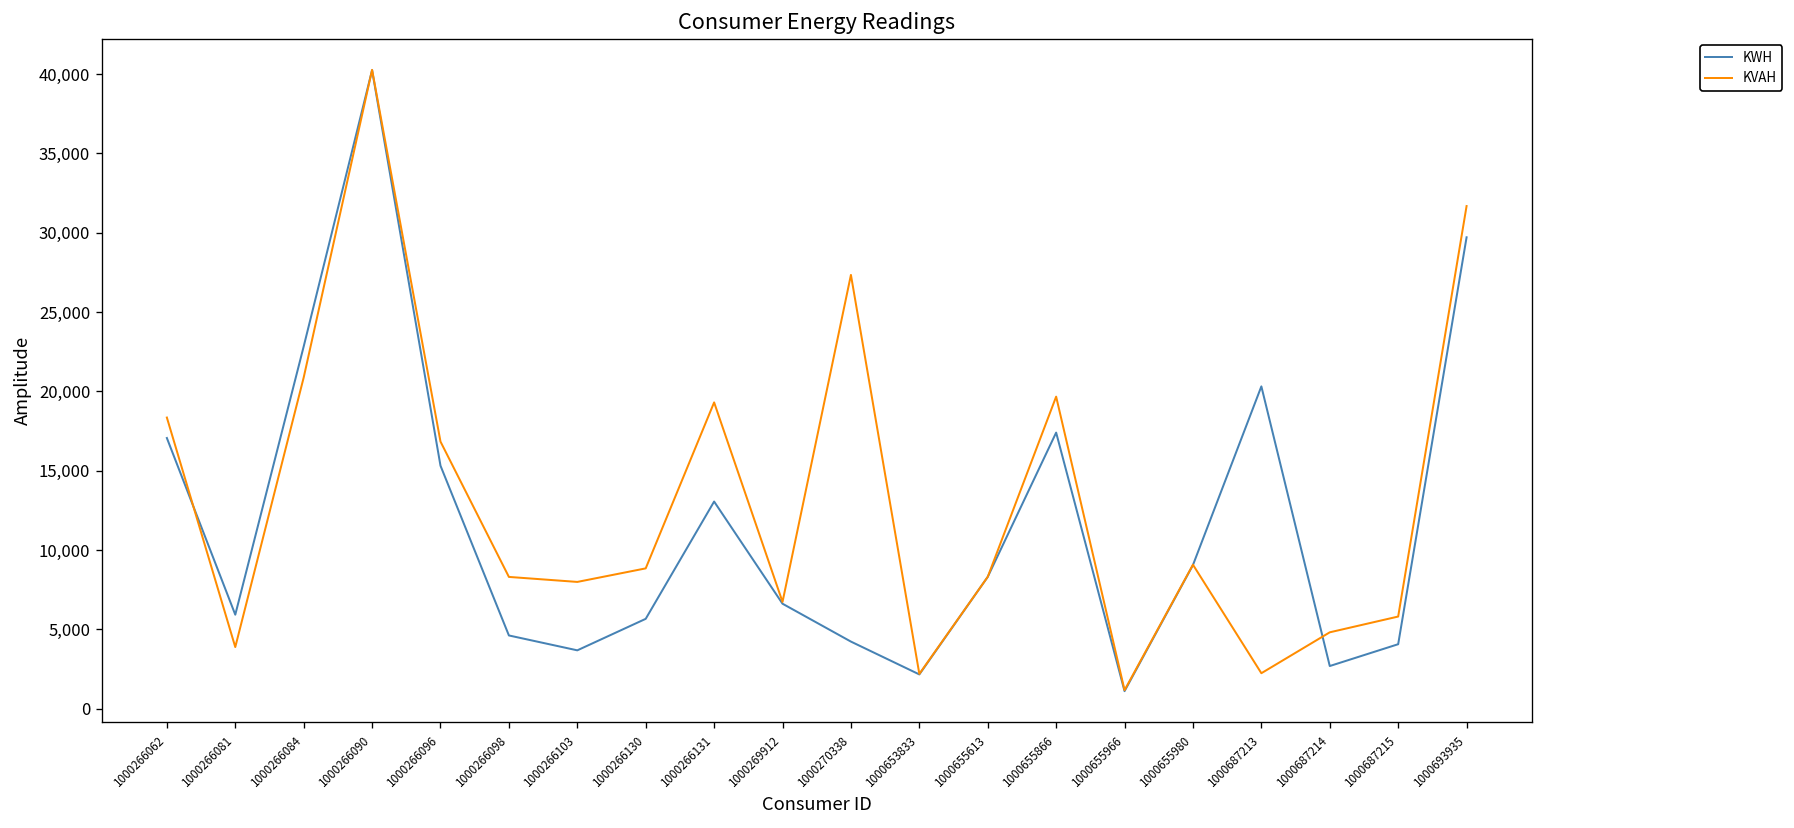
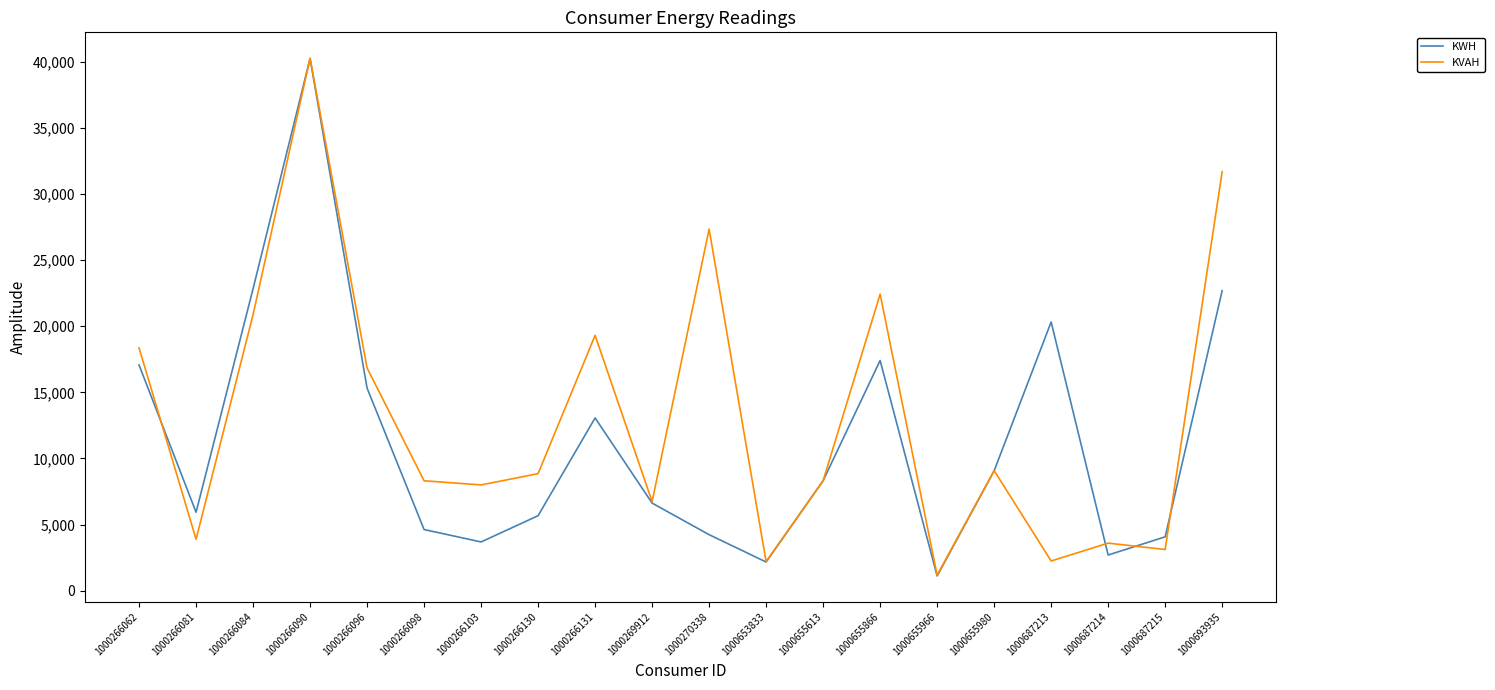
KVAH, 1000655866: 19,700 -> 22,400
KVAH, 1000687214: 4,800 -> 3,600
KVAH, 1000687215: 5,800 -> 3,100
KWH, 1000693935: 29,700 -> 22,700
